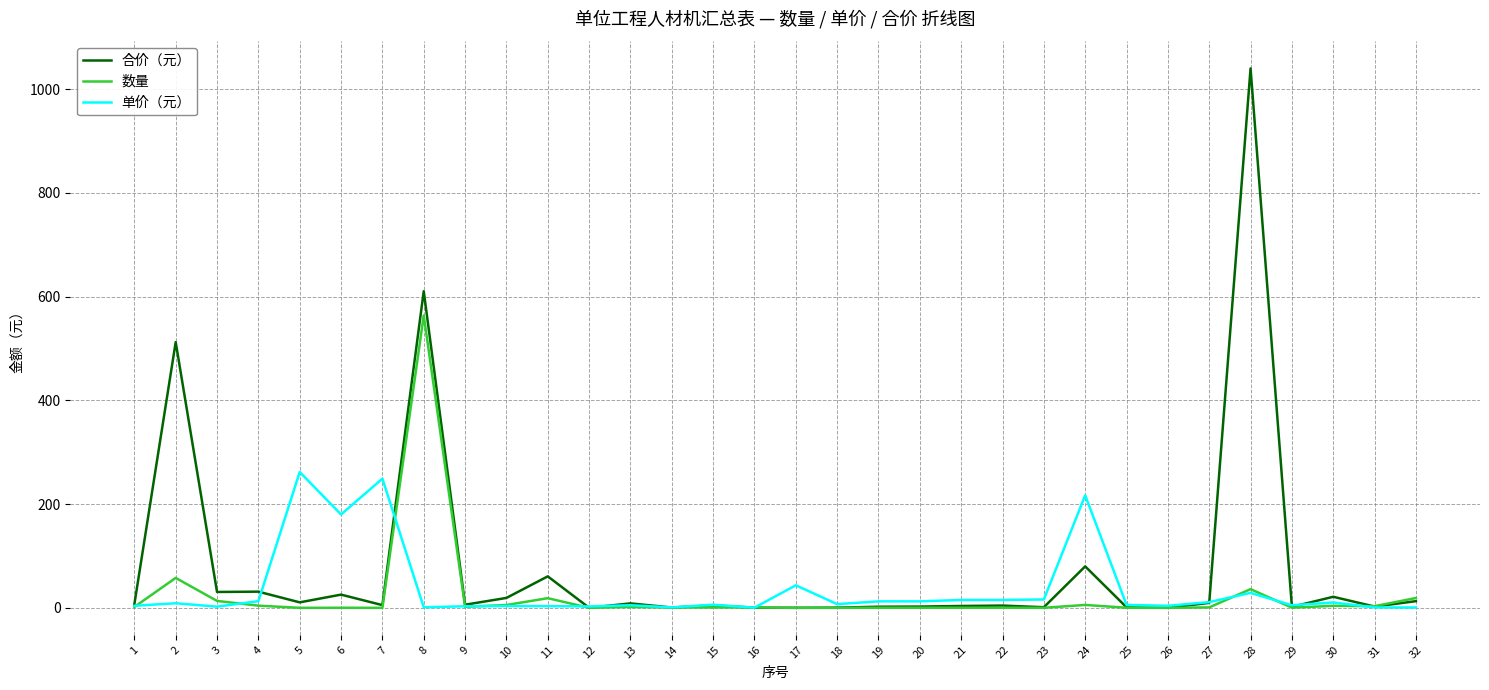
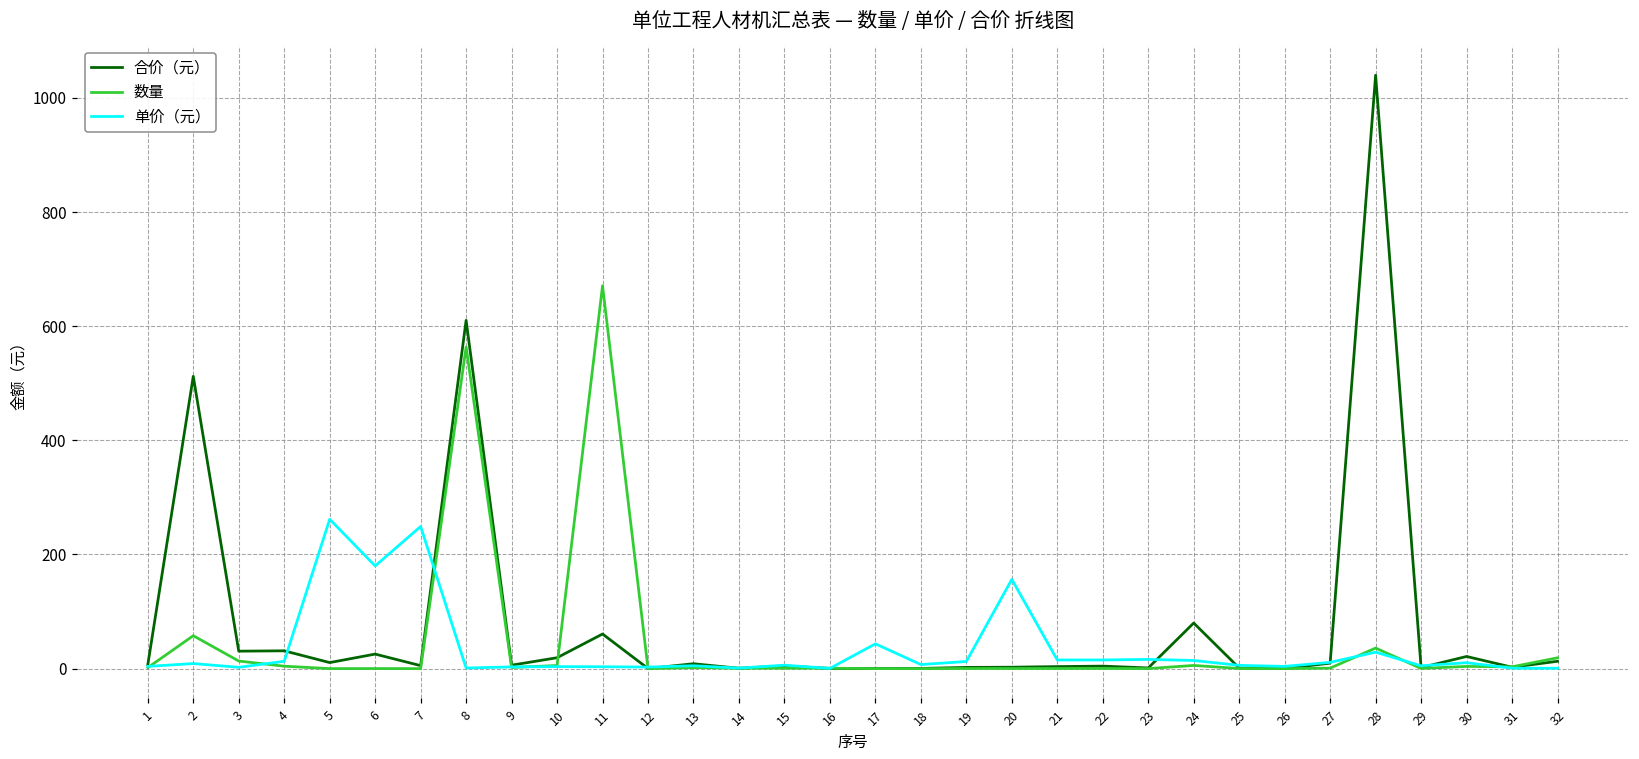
数量, 11: 20 -> 670
单价（元）, 20: 10 -> 160
单价（元）, 24: 220 -> 10
